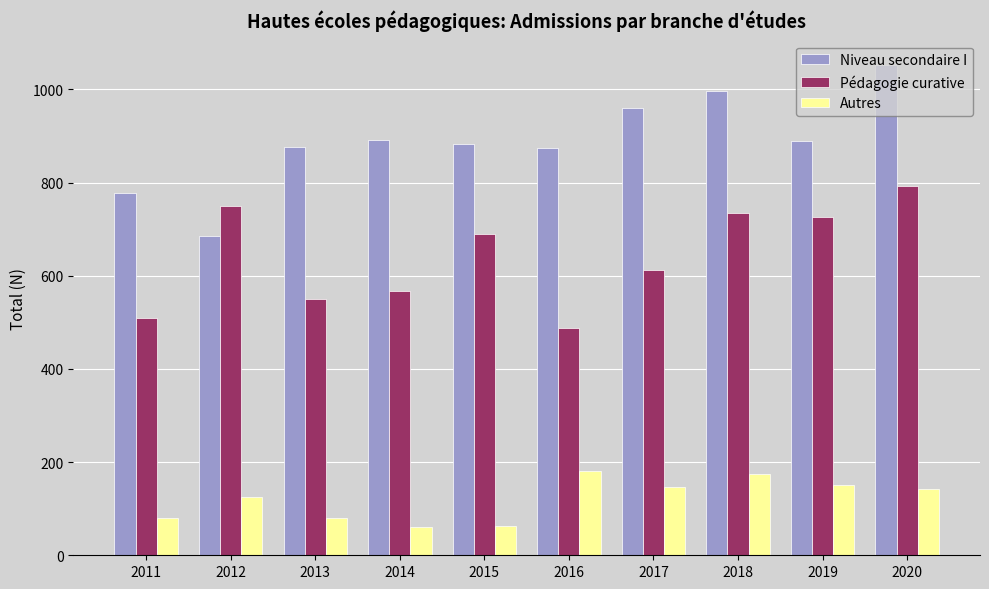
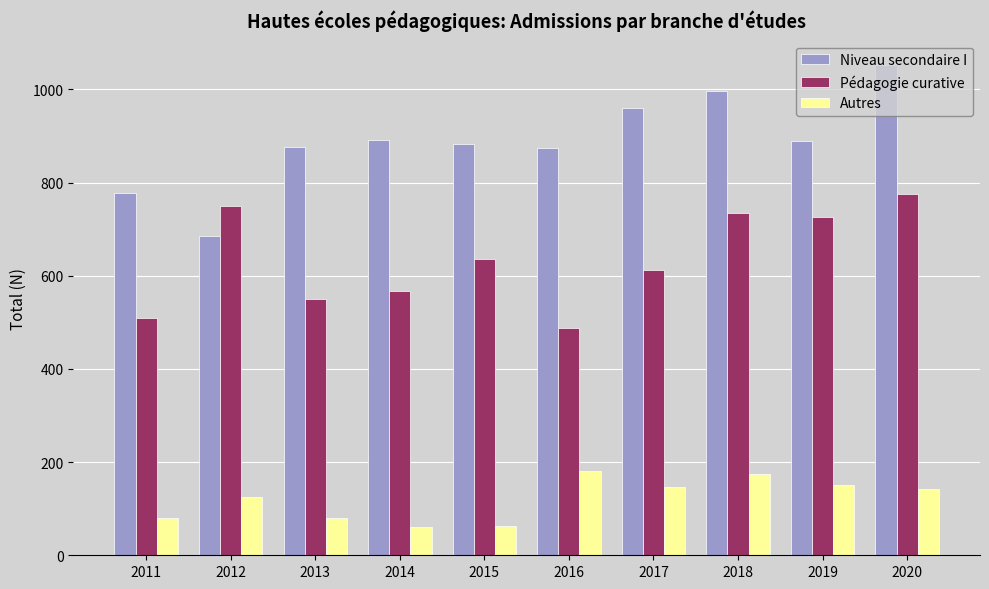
Pédagogie curative, 2015: 690 -> 640
Pédagogie curative, 2020: 790 -> 780
